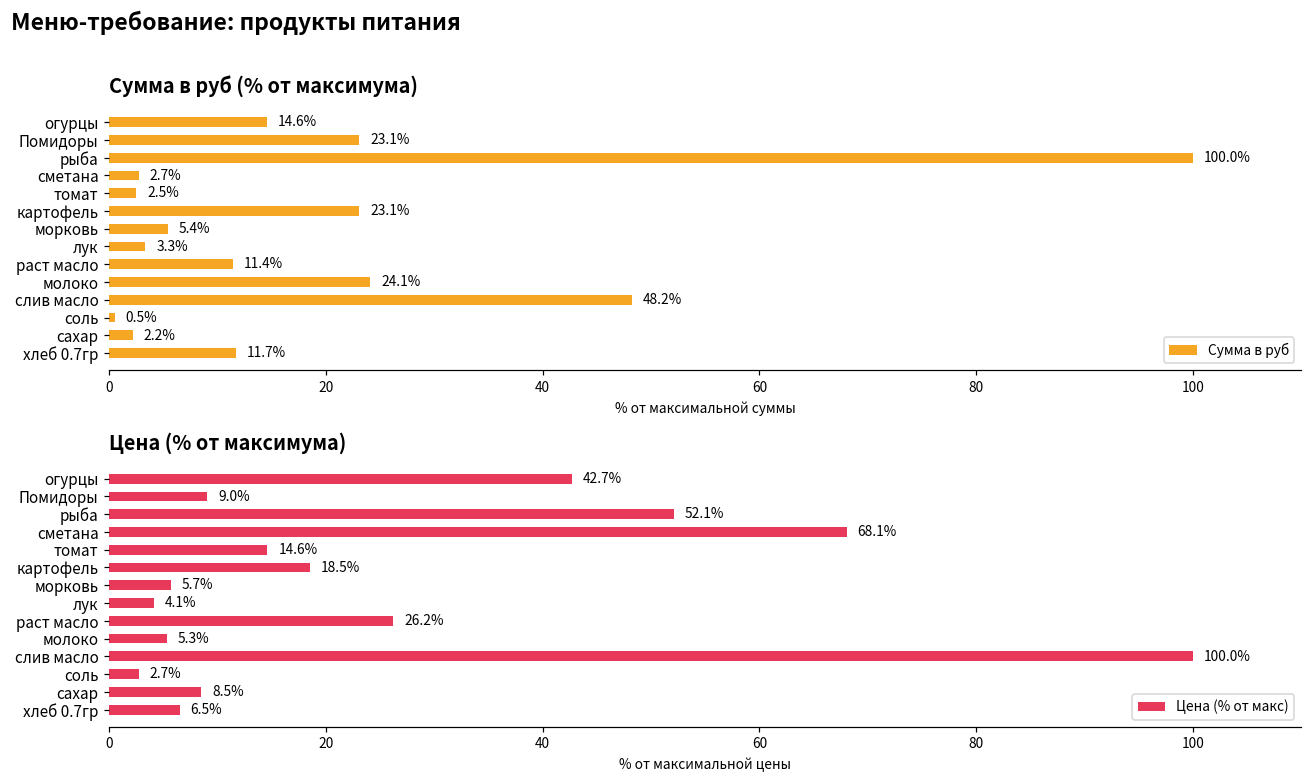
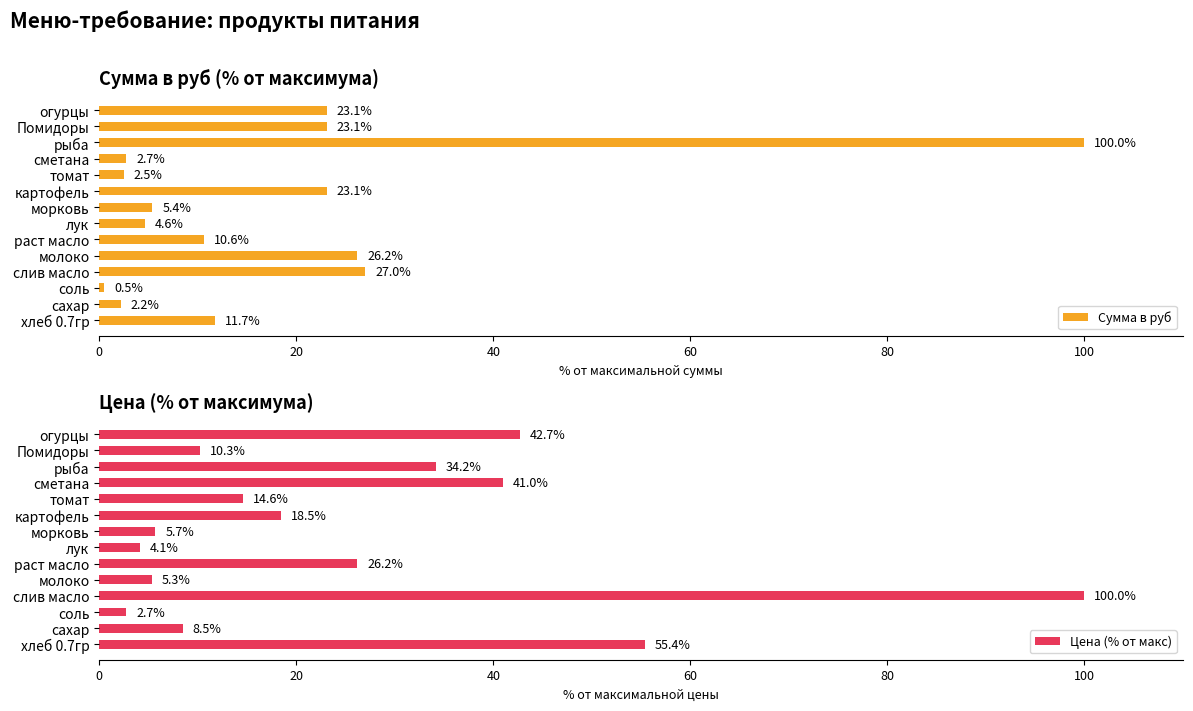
Сумма в руб (% от максимума), огурцы: 14.6% -> 23.1%
Сумма в руб (% от максимума), лук: 3.3% -> 4.6%
Сумма в руб (% от максимума), раст масло: 11.4% -> 10.6%
Сумма в руб (% от максимума), молоко: 24.1% -> 26.2%
Сумма в руб (% от максимума), слив масло: 48.2% -> 27.0%
Цена (% от максимума), Помидоры: 9.0% -> 10.3%
Цена (% от максимума), рыба: 52.1% -> 34.2%
Цена (% от максимума), сметана: 68.1% -> 41.0%
Цена (% от максимума), хлеб 0.7гр: 6.5% -> 55.4%
